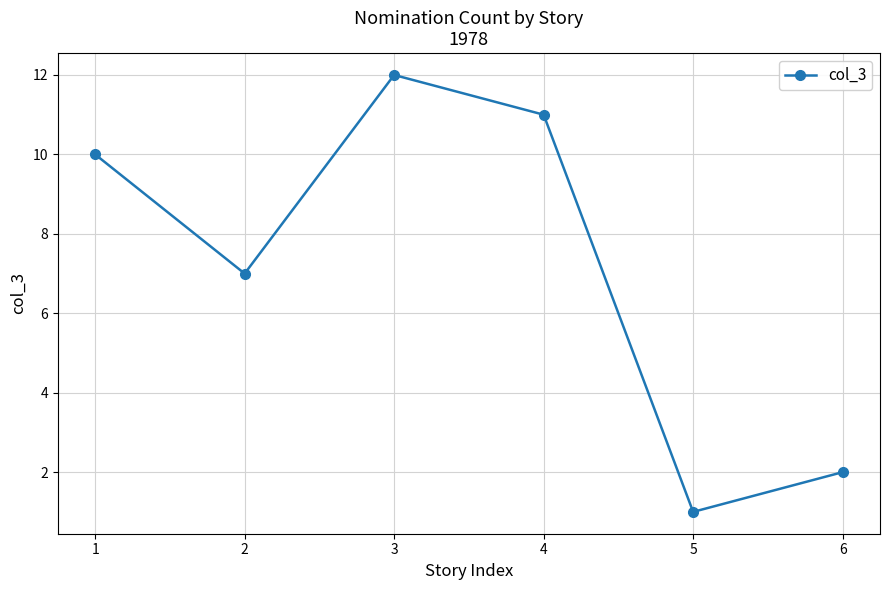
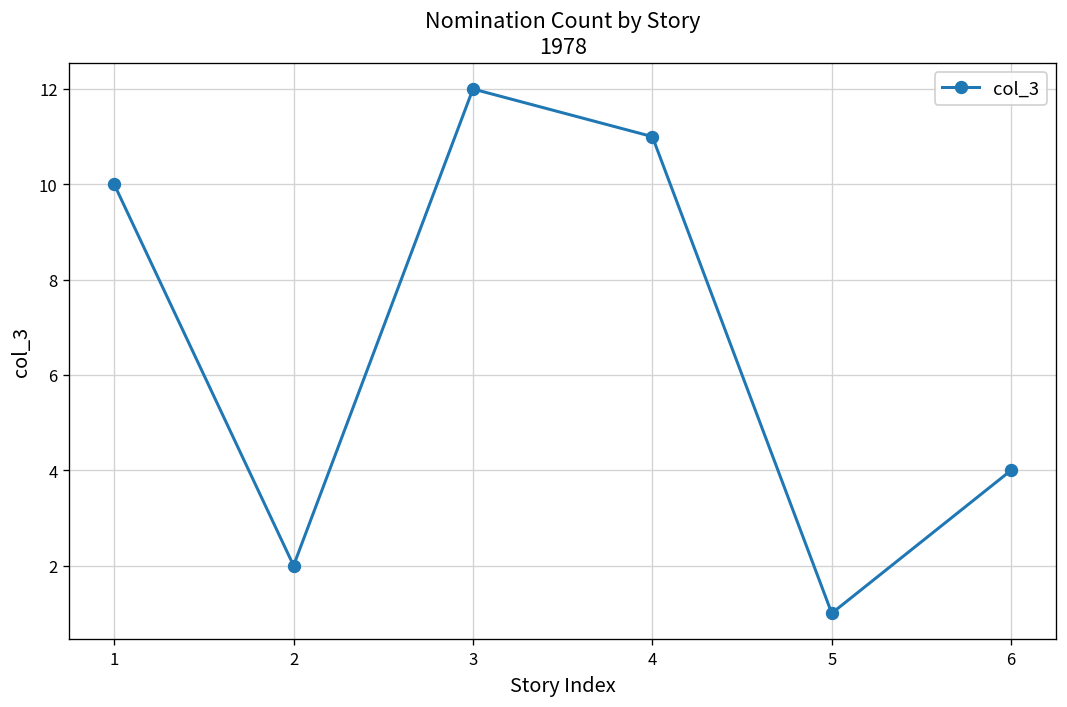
2: 7 -> 2
6: 2 -> 4
